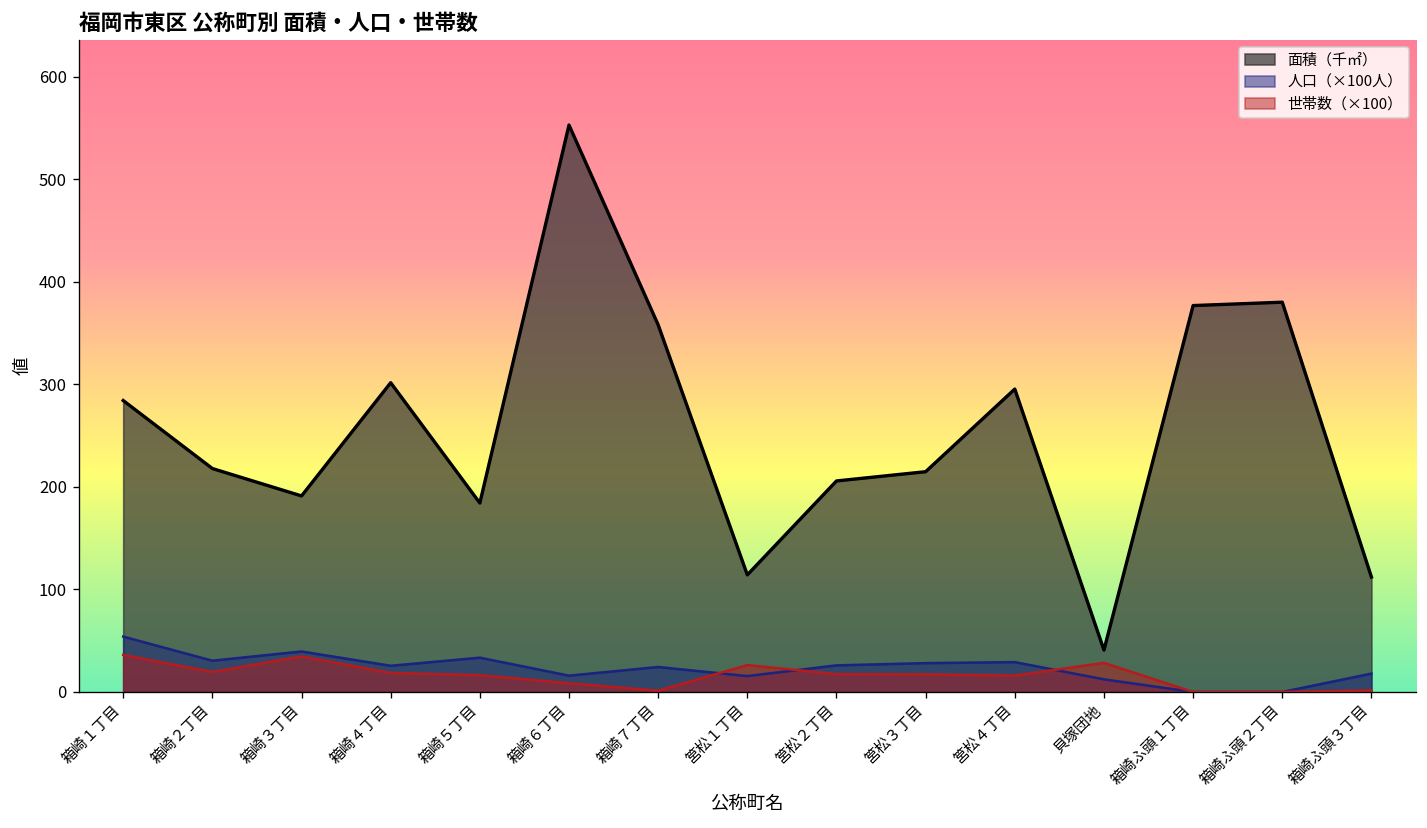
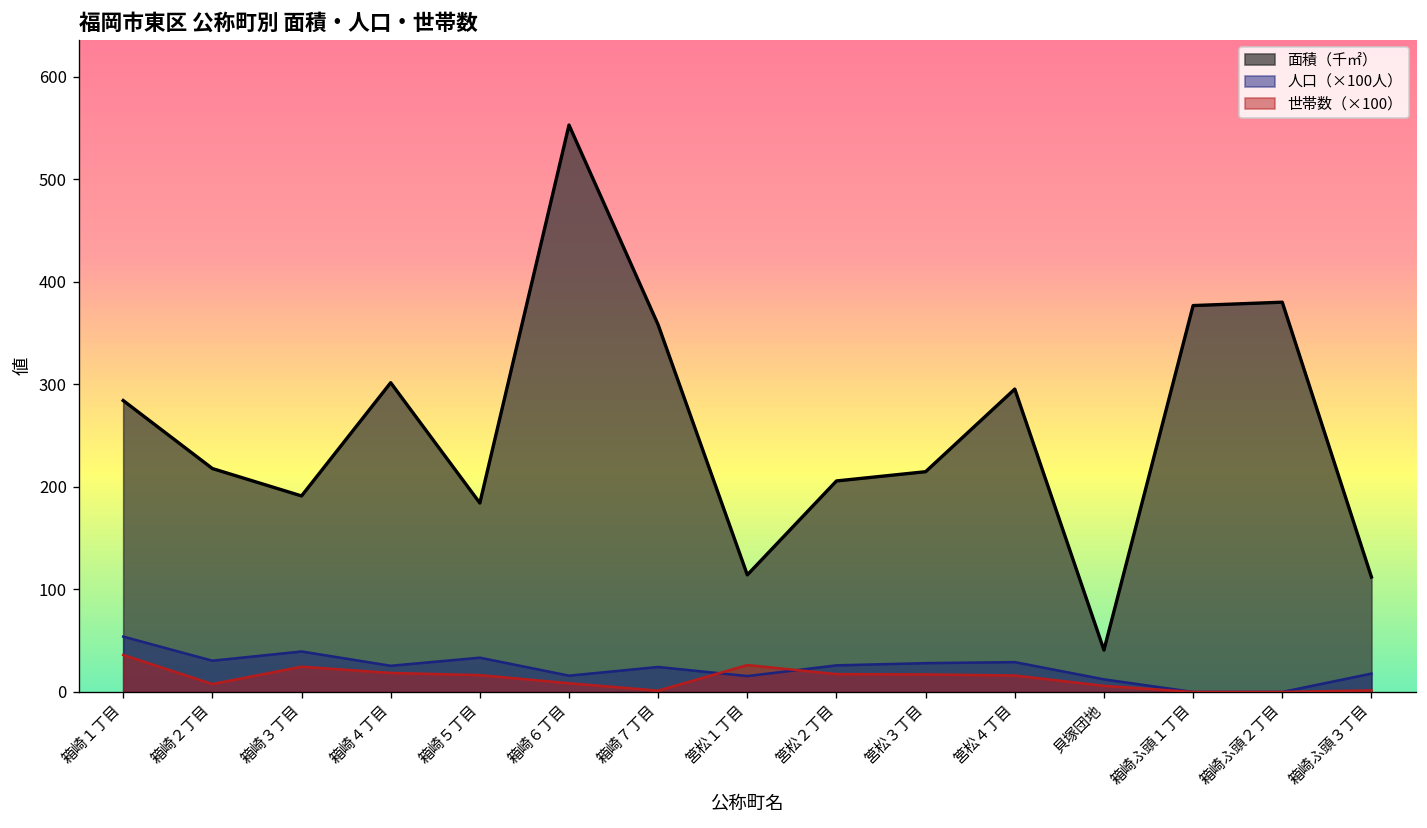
世帯数（×100）, 箱崎２丁目: 20 -> 10
世帯数（×100）, 箱崎３丁目: 30 -> 20
世帯数（×100）, 貝塚団地: 30 -> 10
